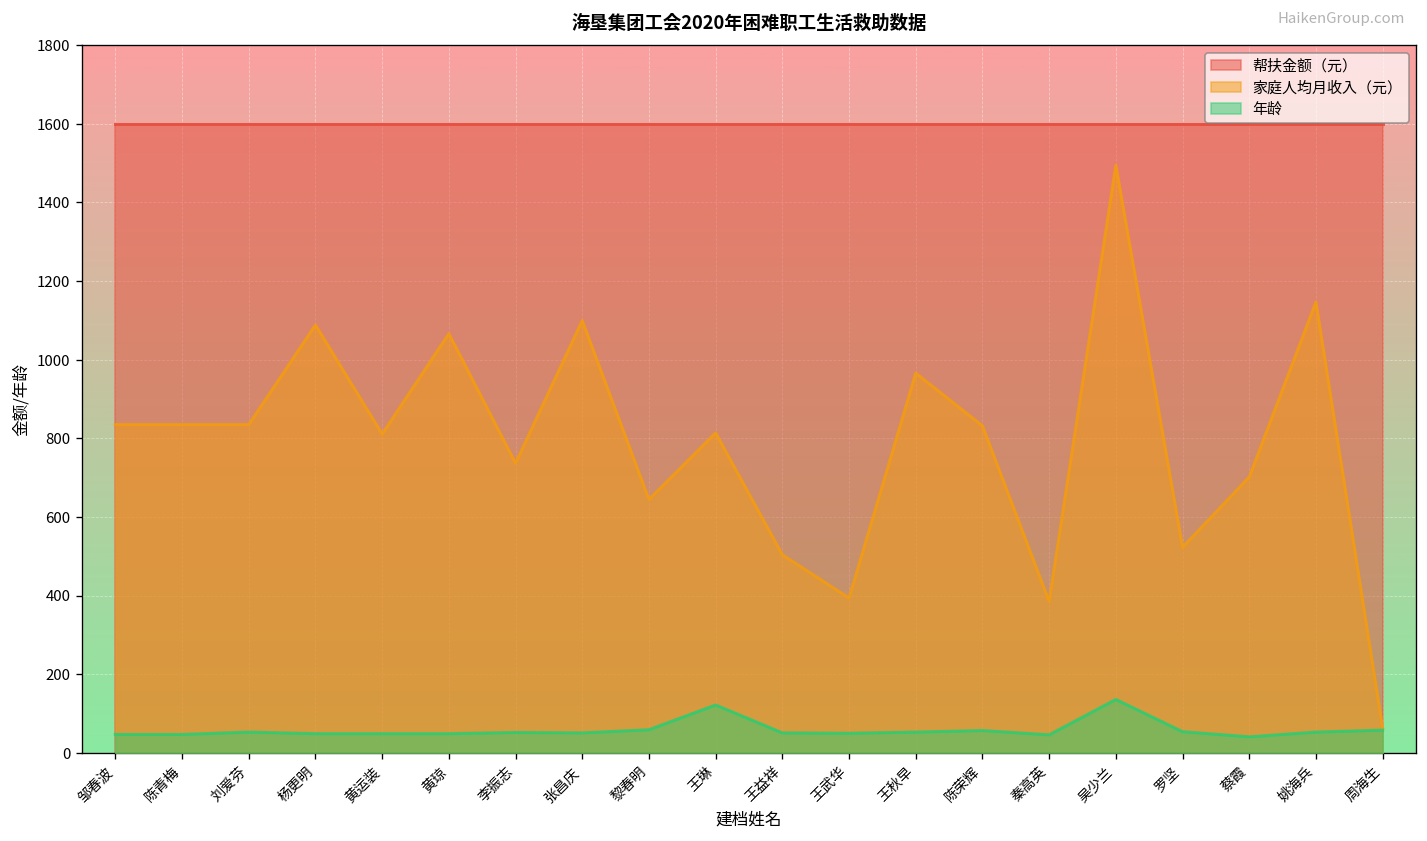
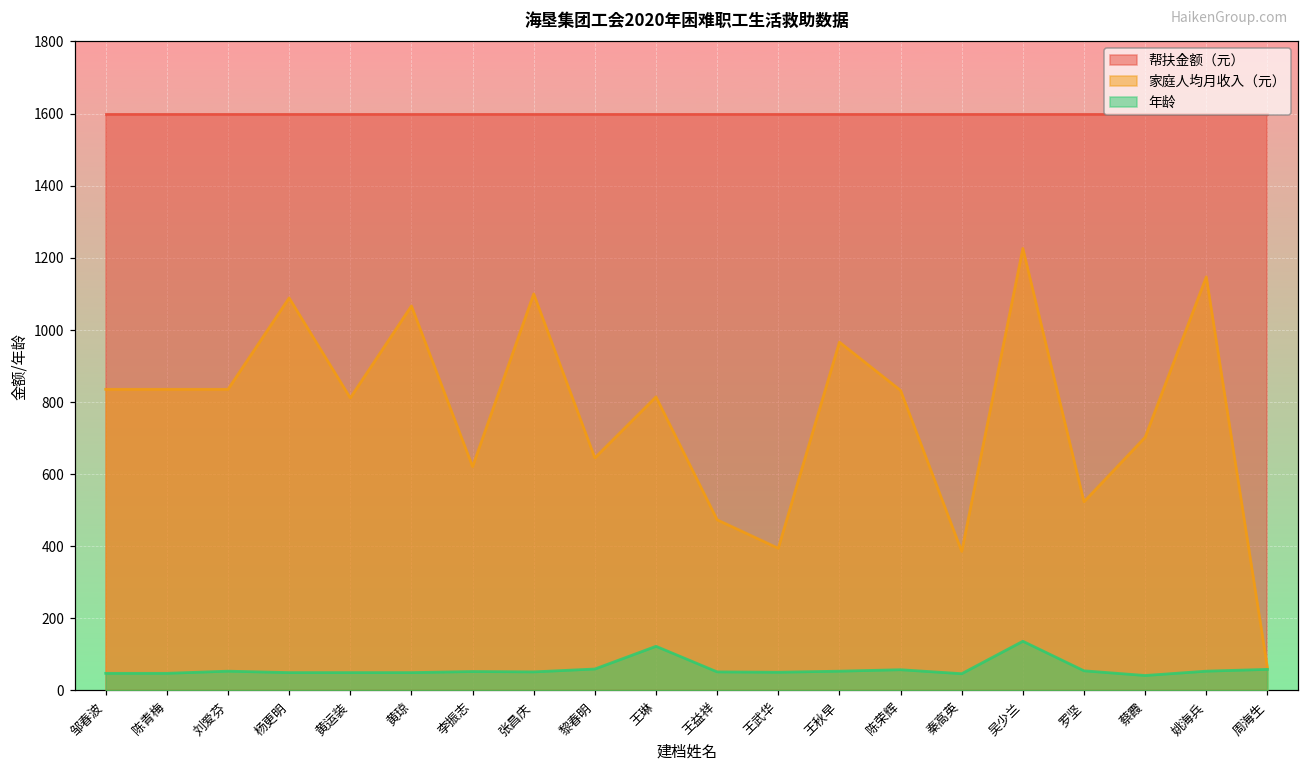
家庭人均月收入（元）, 李振志: 740 -> 620
家庭人均月收入（元）, 王益祥: 500 -> 470
家庭人均月收入（元）, 吴少兰: 1500 -> 1230
